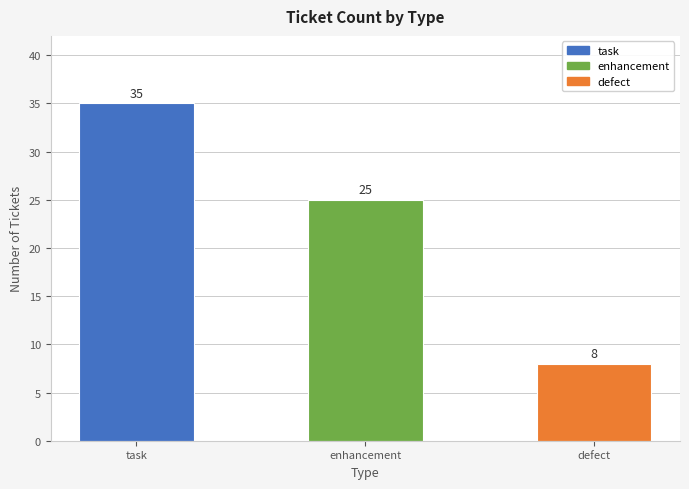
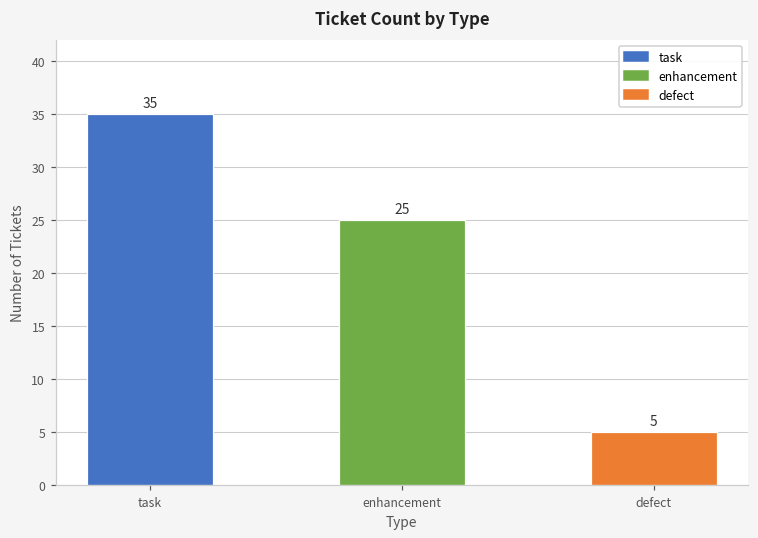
defect: 8 -> 5
